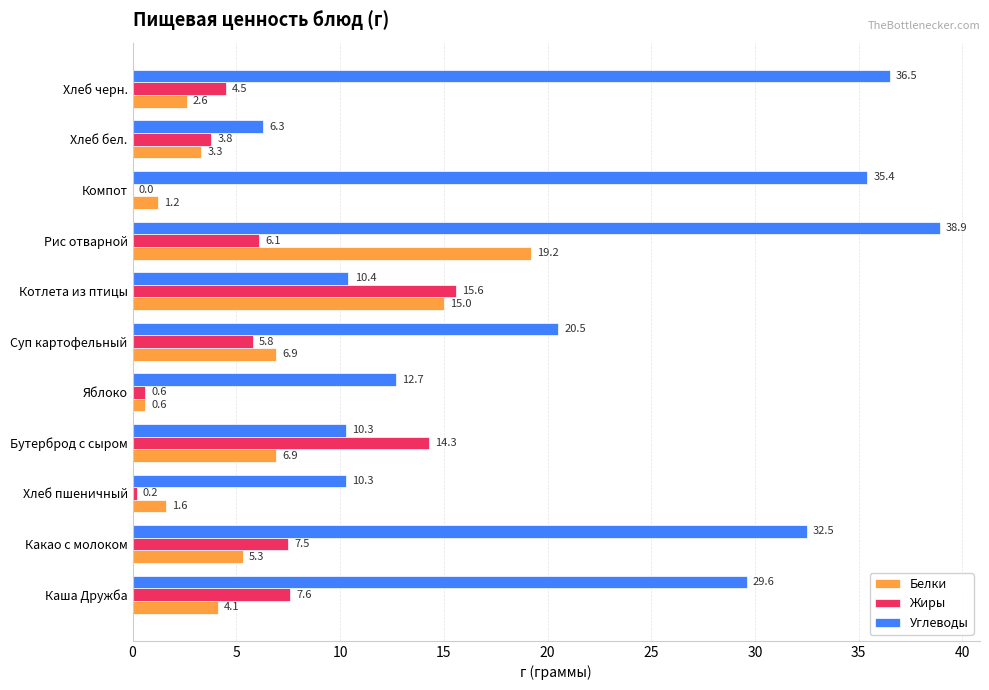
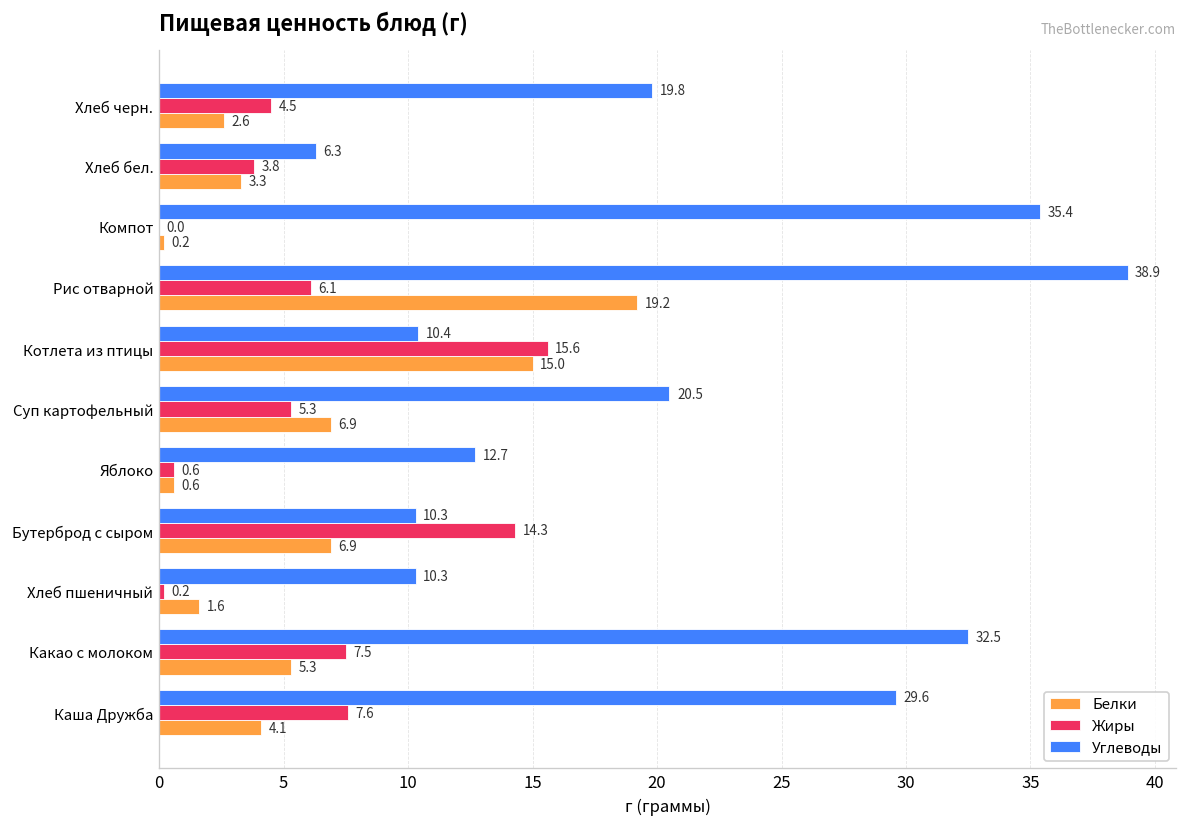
Углеводы, Хлеб черн.: 36.5 -> 19.8
Белки, Компот: 1.2 -> 0.2
Жиры, Суп картофельный: 5.8 -> 5.3
